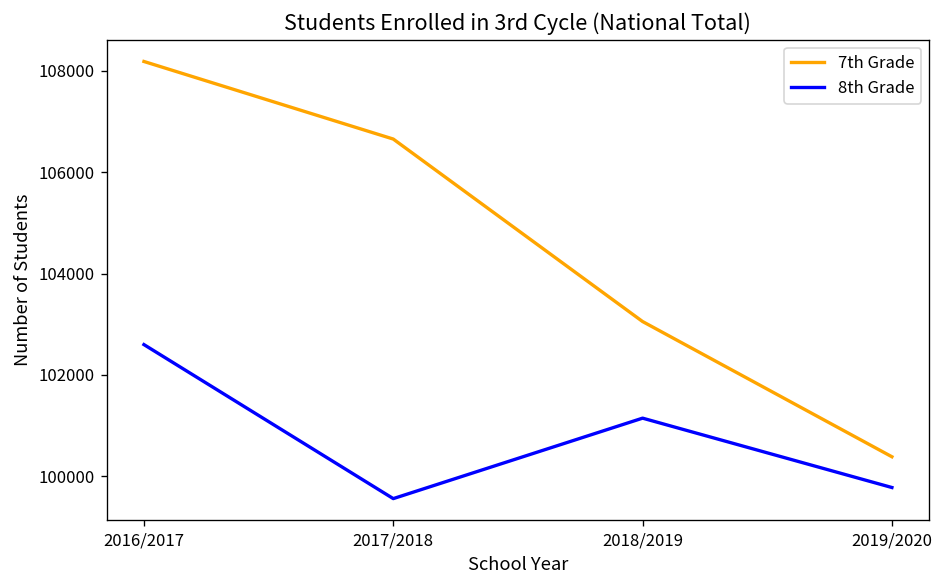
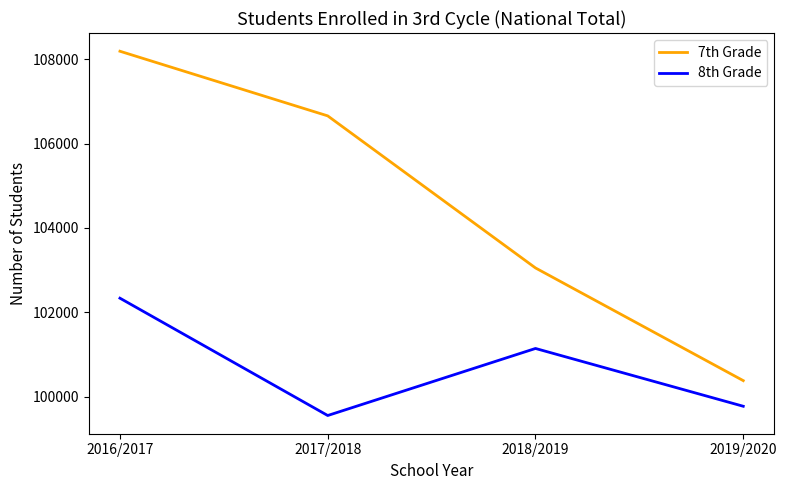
8th Grade, 2016/2017: 102600 -> 102300
